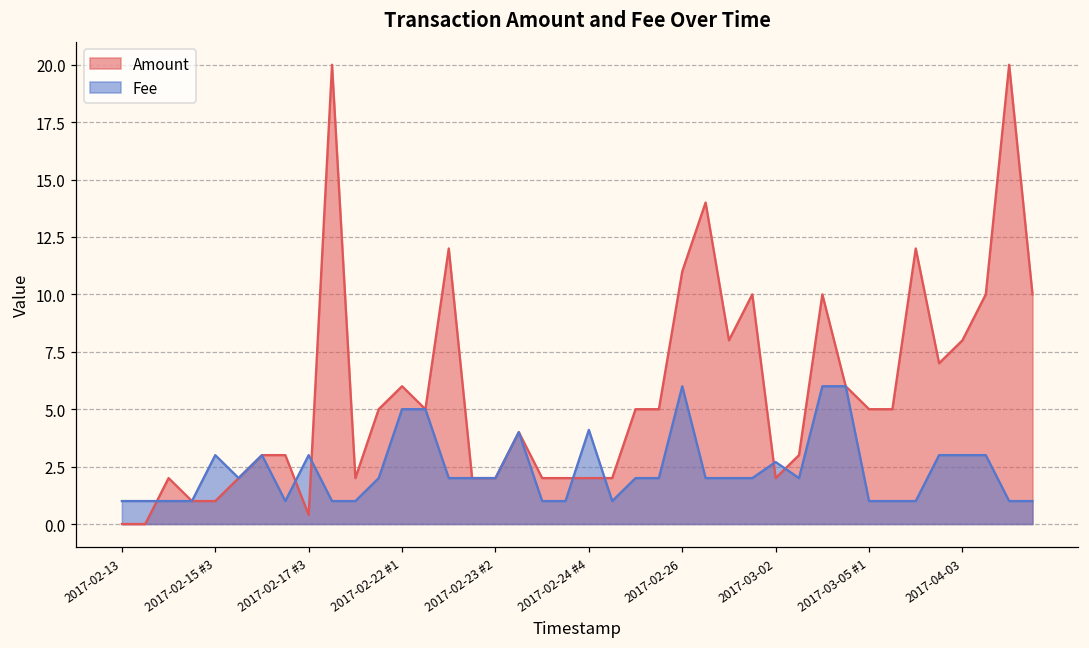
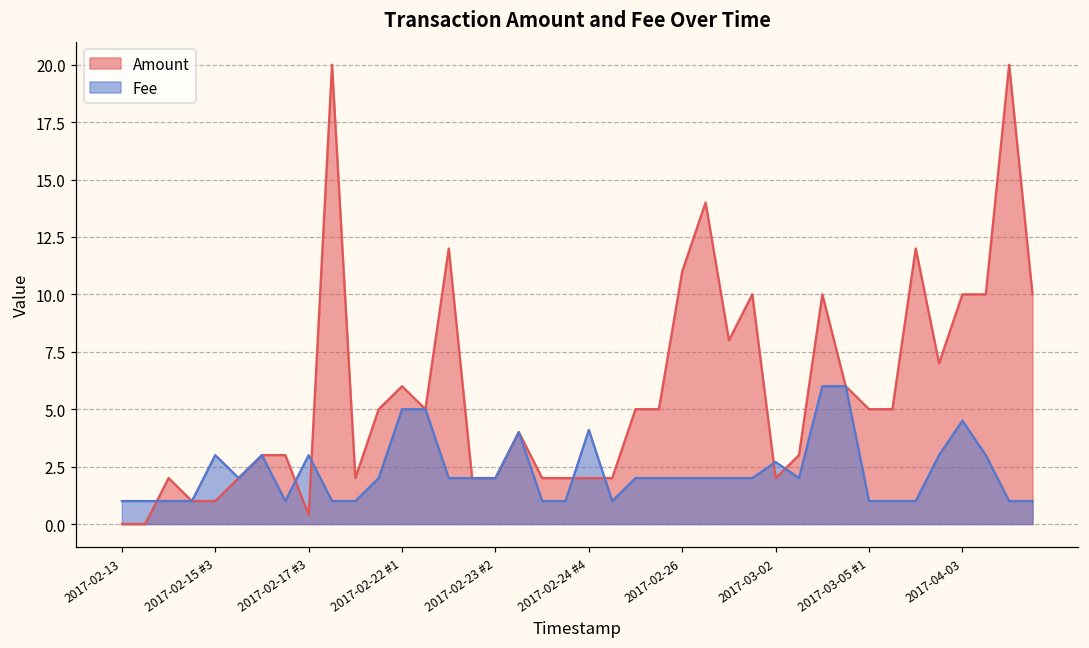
Fee, 2017-02-26: 6 -> 2
Amount, 2017-04-03: 8 -> 10
Fee, 2017-04-03: 3.0 -> 4.5
